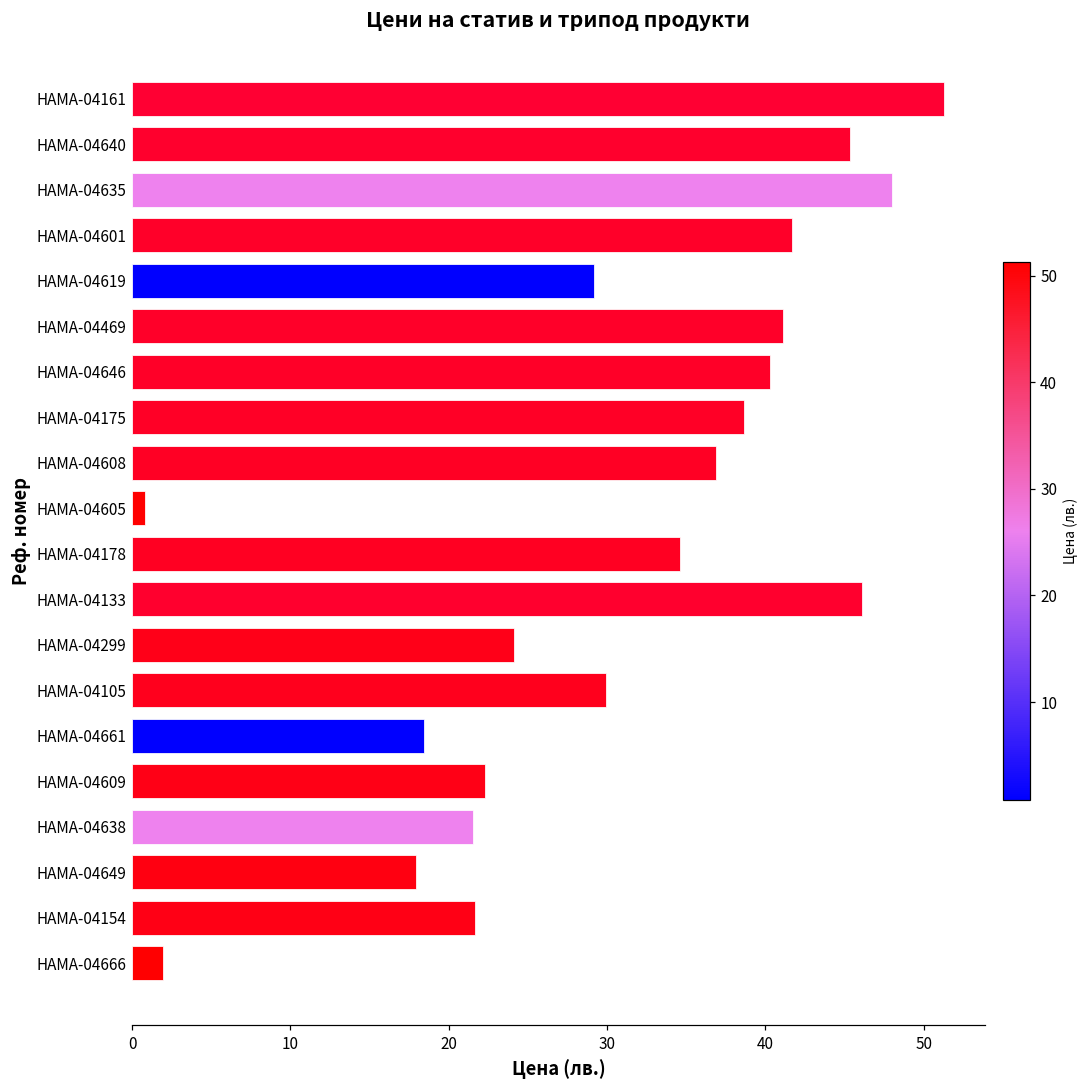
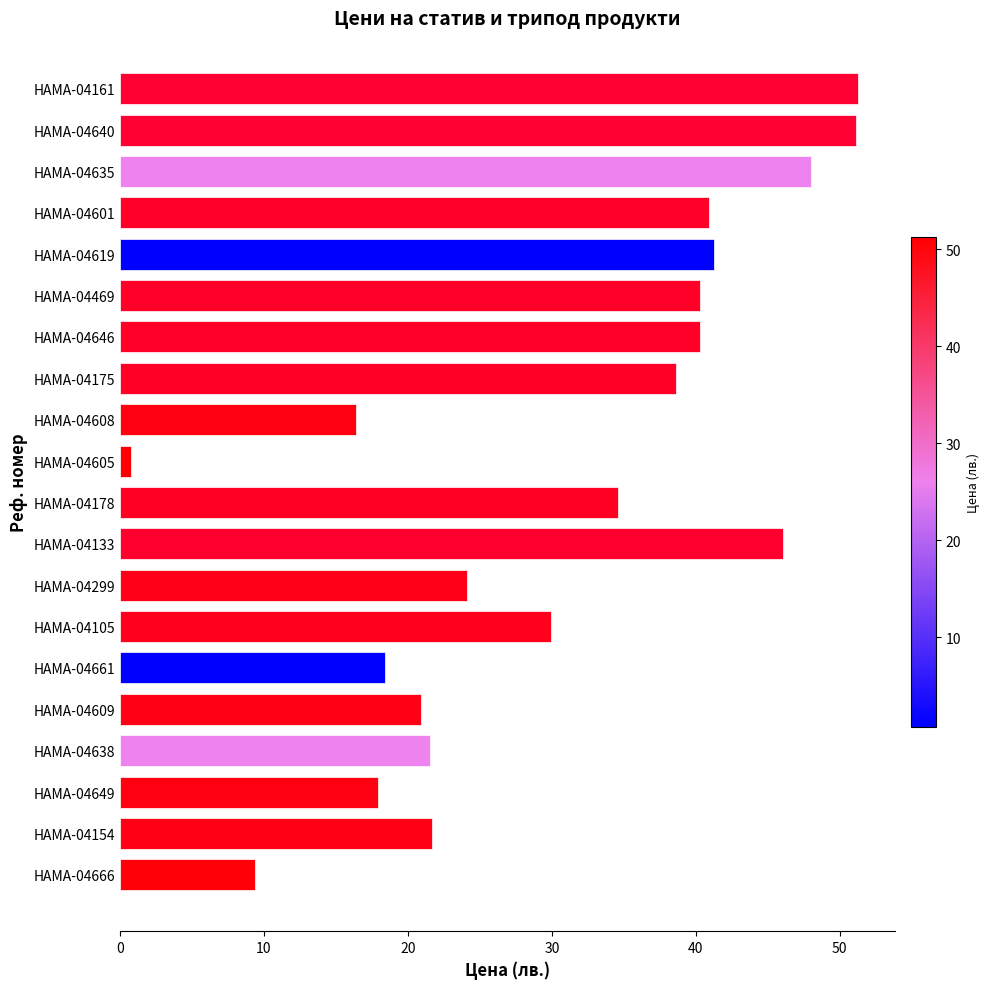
HAMA-04640: 45.3 -> 51.1
HAMA-04601: 41.7 -> 40.9
HAMA-04619: 29.1 -> 41.3
HAMA-04469: 41.1 -> 40.3
HAMA-04608: 36.9 -> 16.4
HAMA-04609: 22.3 -> 20.9
HAMA-04666: 2.0 -> 9.4
